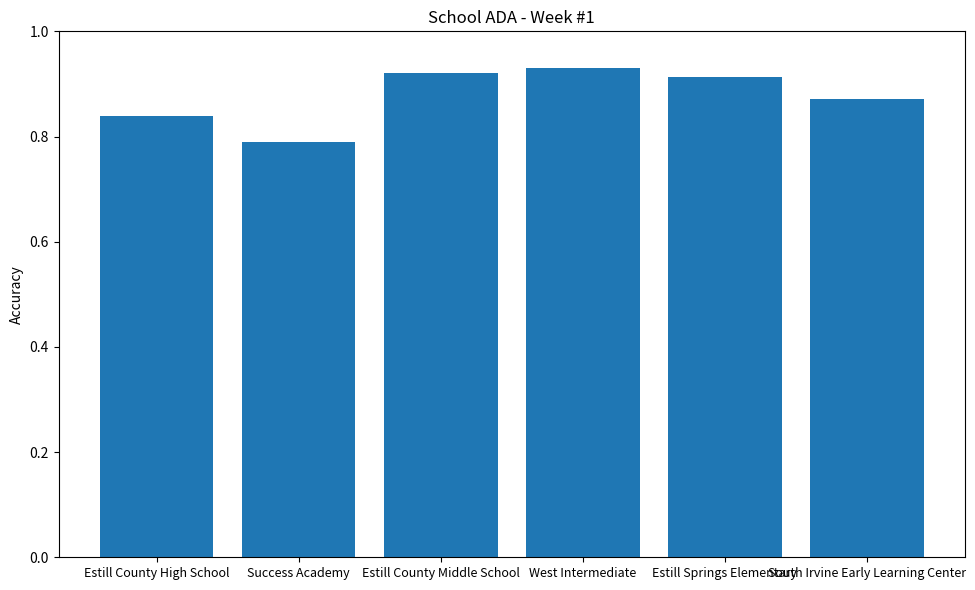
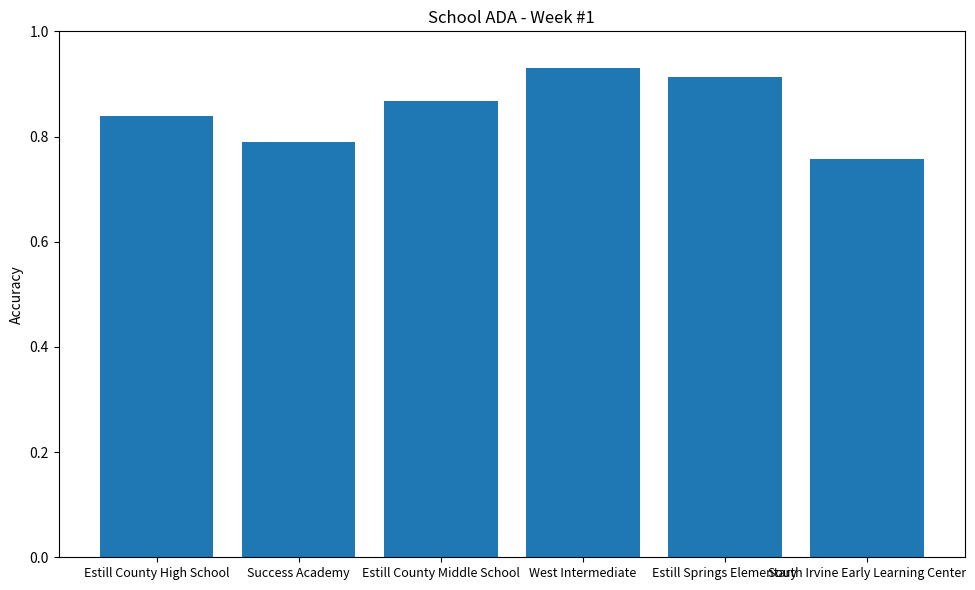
Estill County Middle School: 0.92 -> 0.87
South Irvine Early Learning Center: 0.87 -> 0.76
